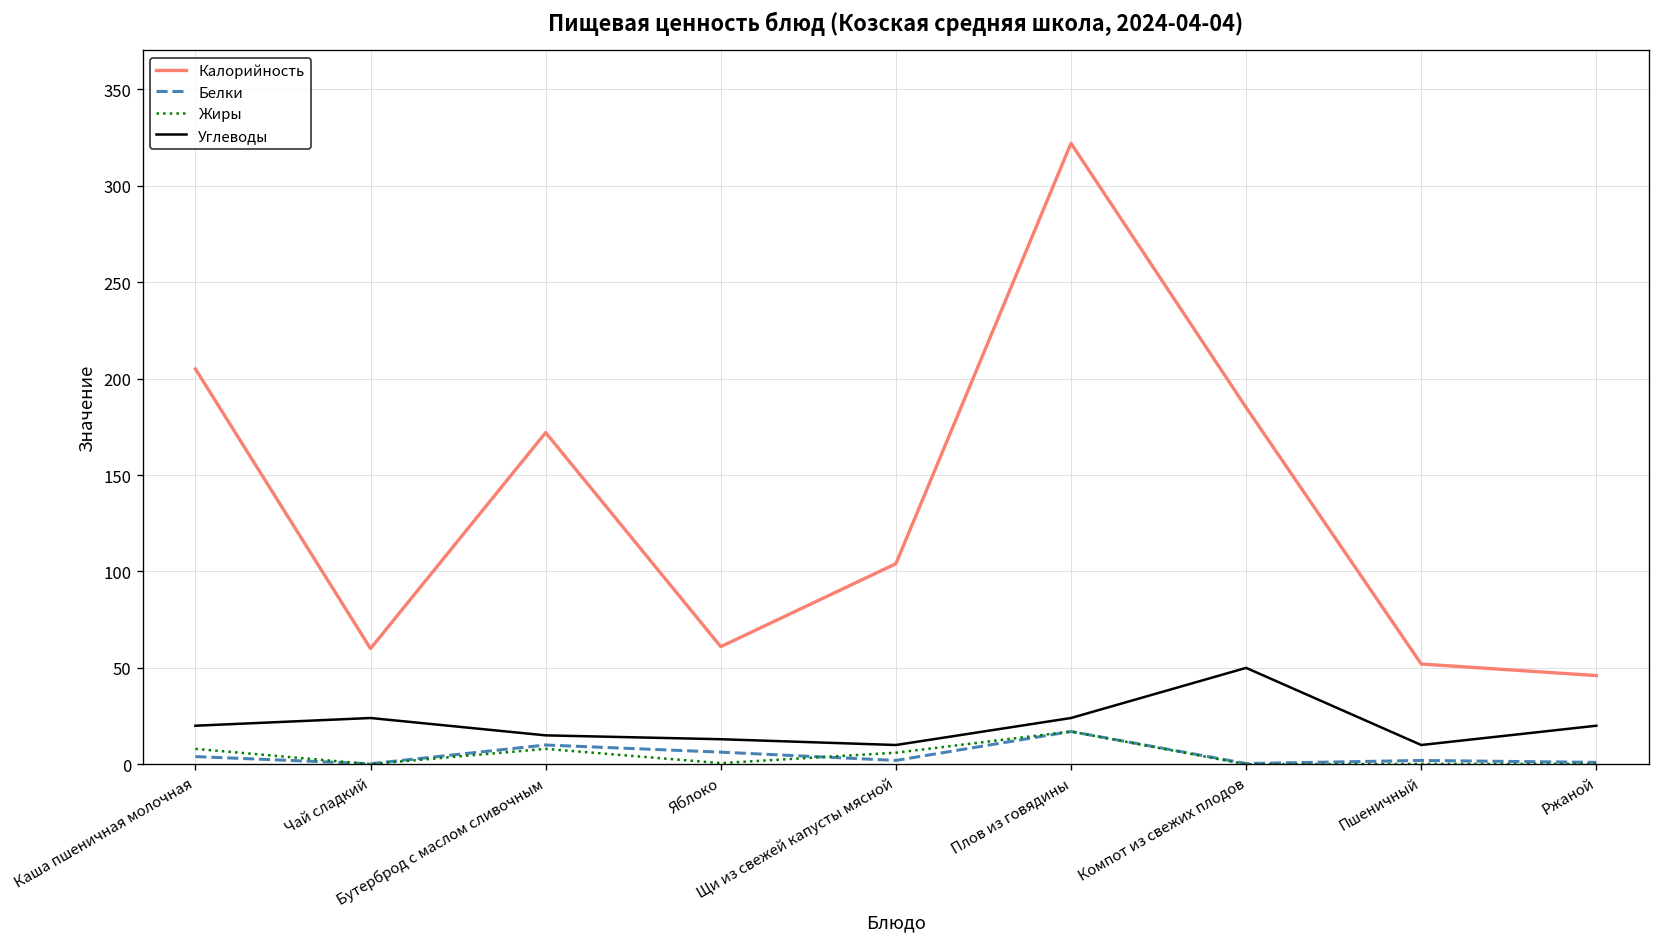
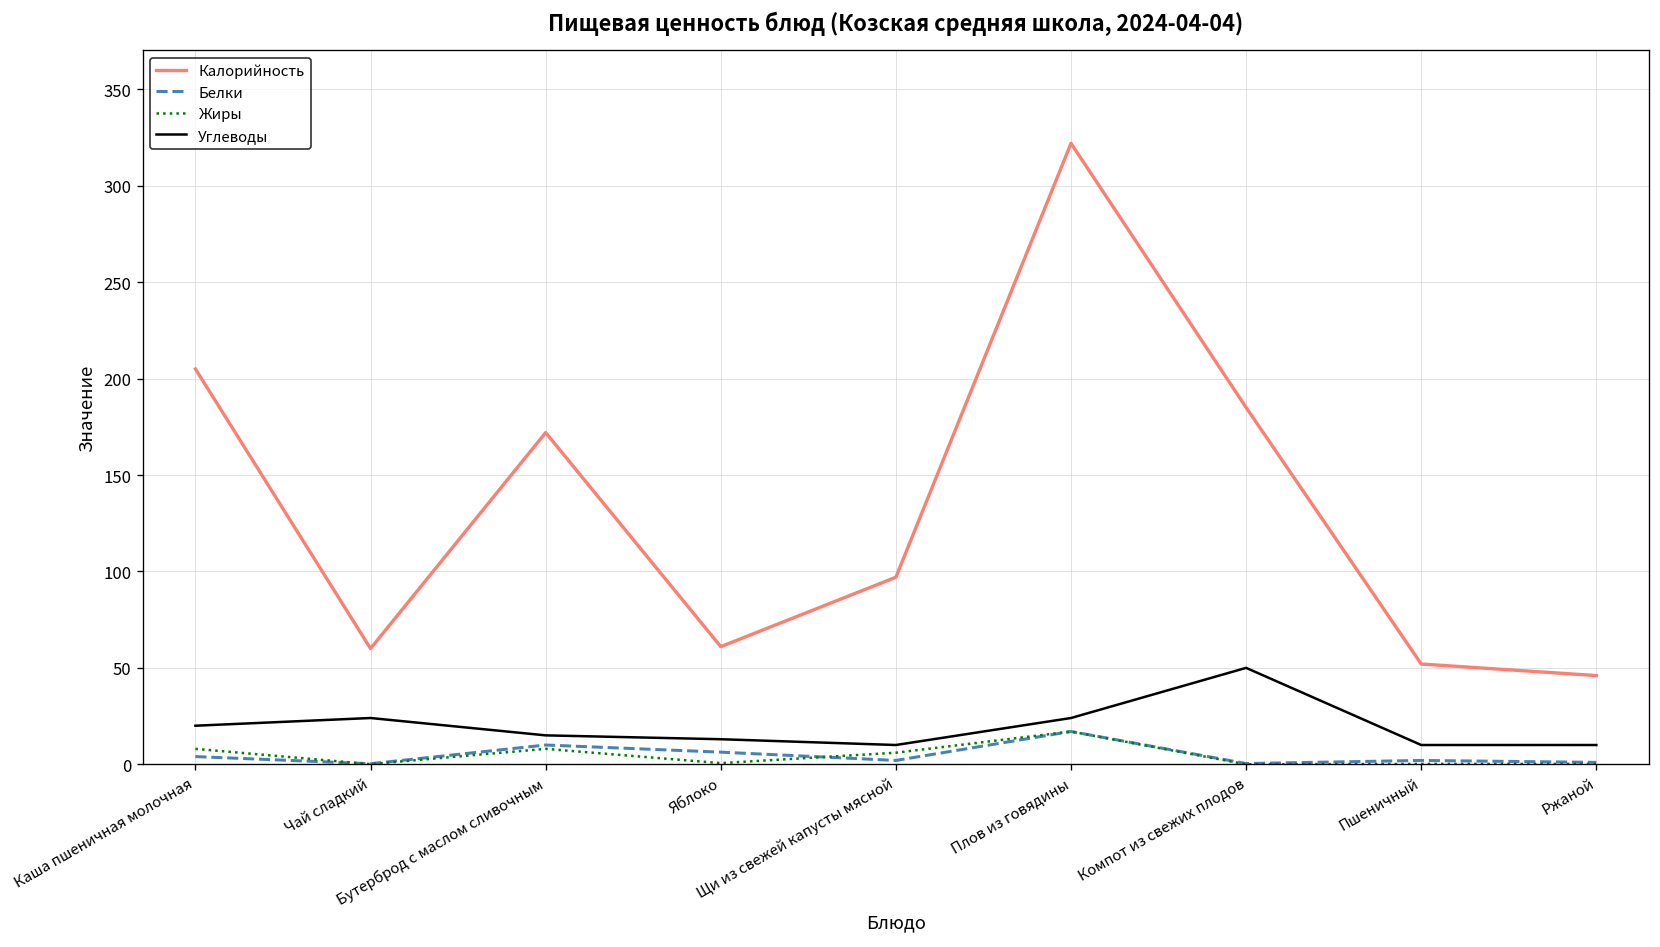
Калорийность, Щи из свежей капусты мясной: 104 -> 97
Углеводы, Ржаной: 20 -> 10
